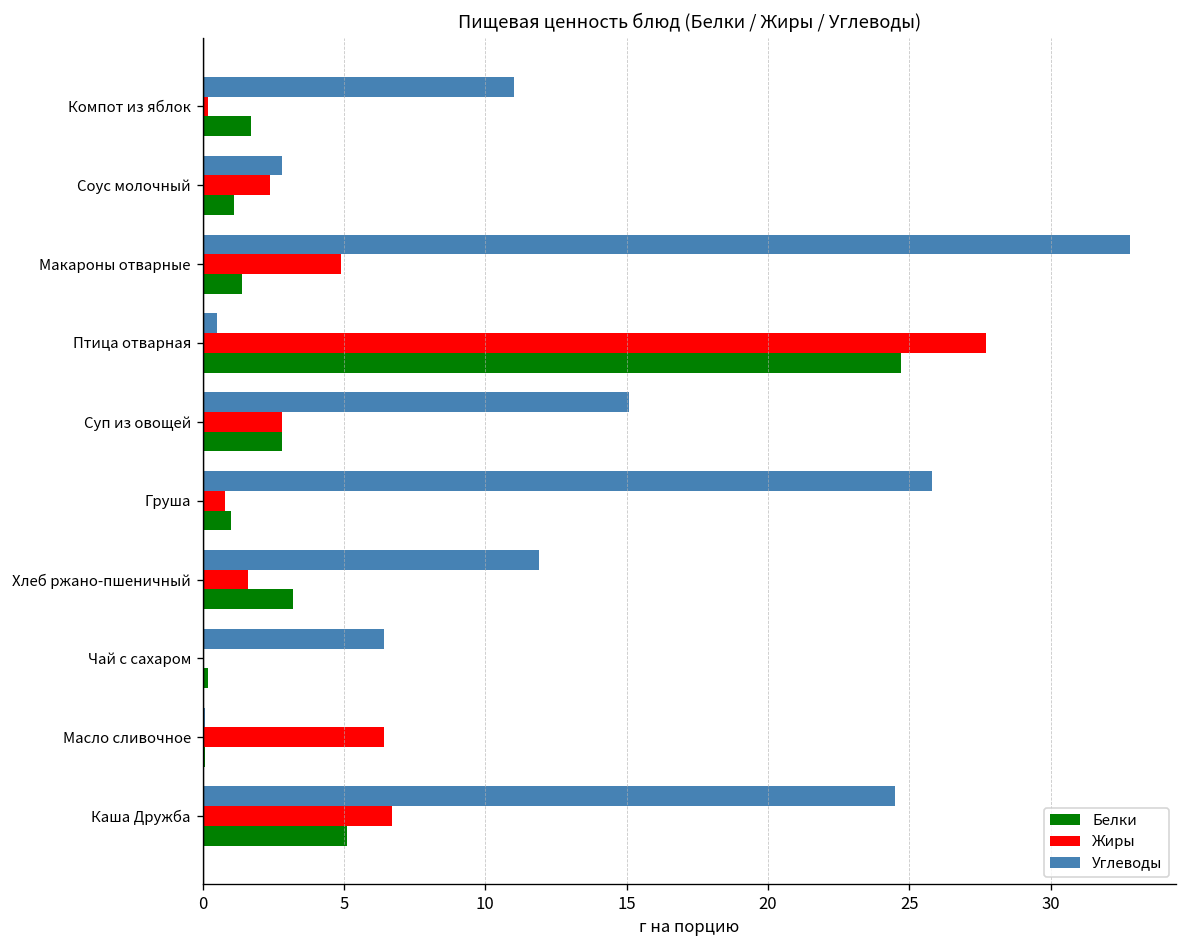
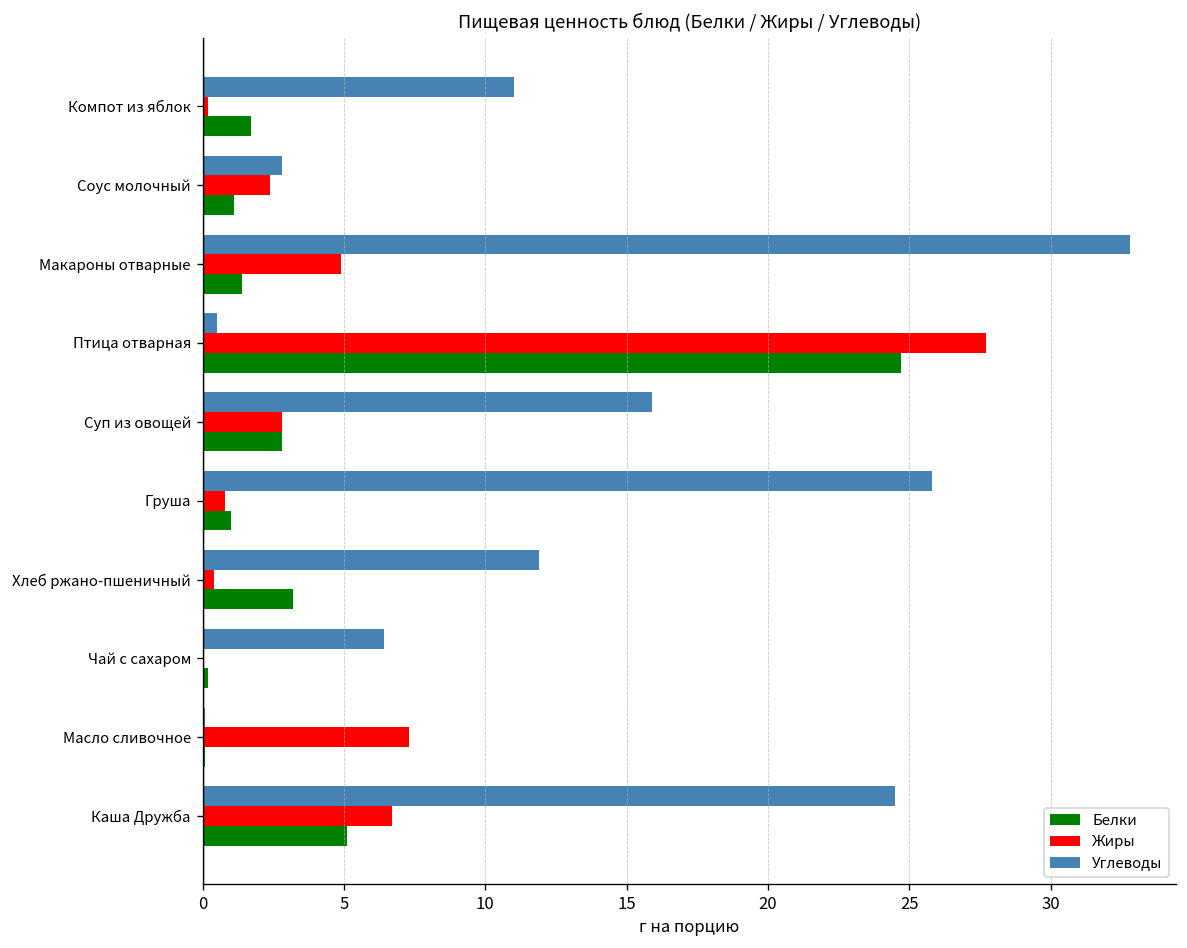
Углеводы, Суп из овощей: 15.1 -> 15.9
Жиры, Хлеб ржано-пшеничный: 1.6 -> 0.4
Жиры, Масло сливочное: 6.4 -> 7.3
